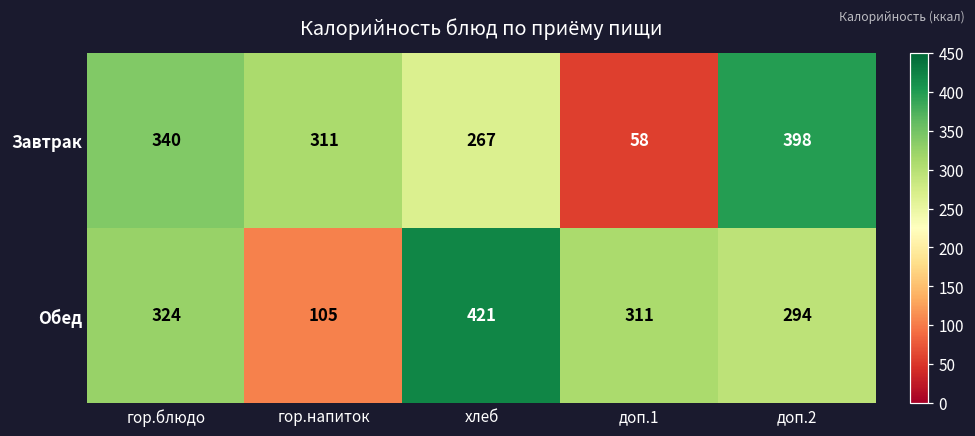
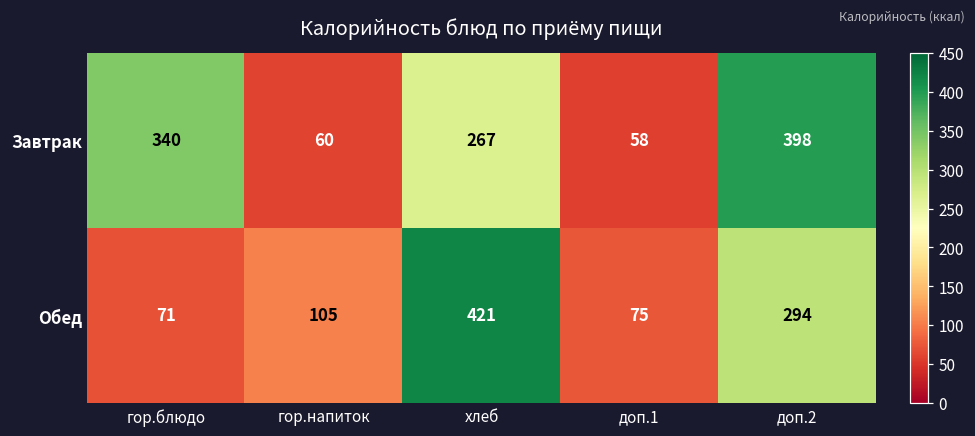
Завтрак, гор.напиток: 311 -> 60
Обед, гор.блюдо: 324 -> 71
Обед, доп.1: 311 -> 75
